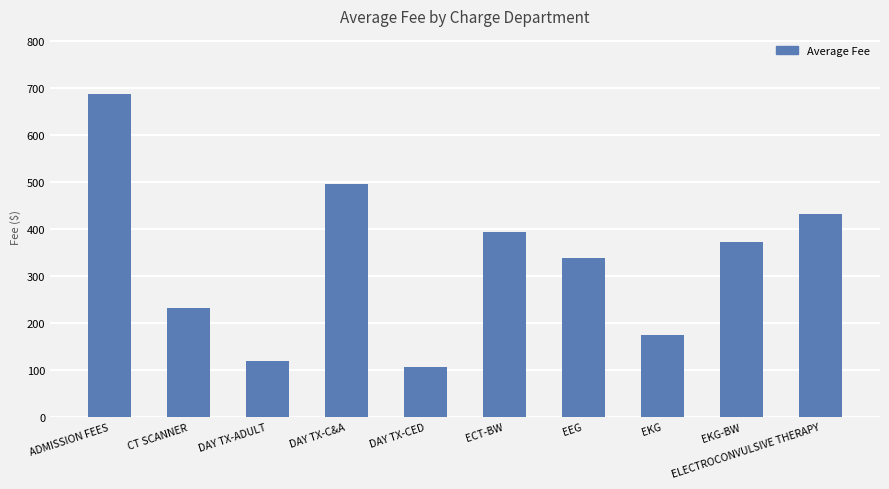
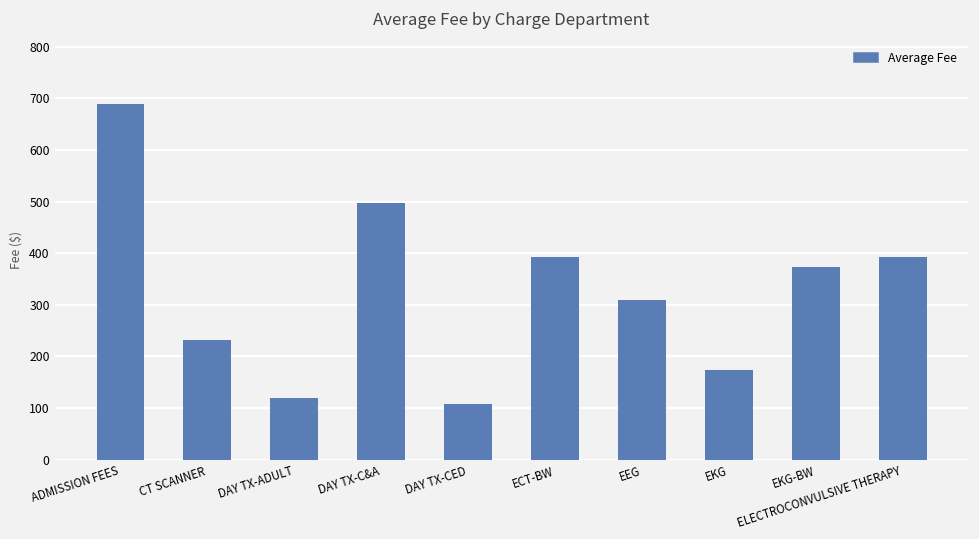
EEG: 340 -> 310
ELECTROCONVULSIVE THERAPY: 430 -> 390
